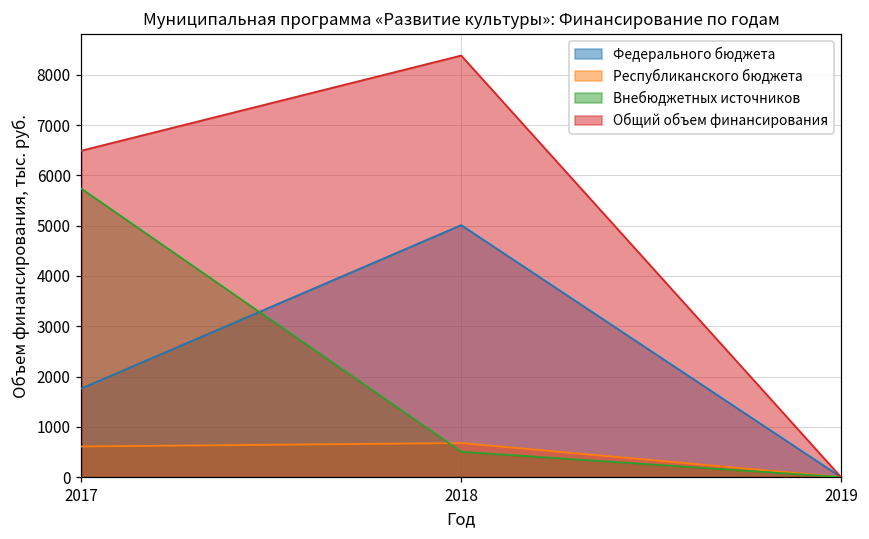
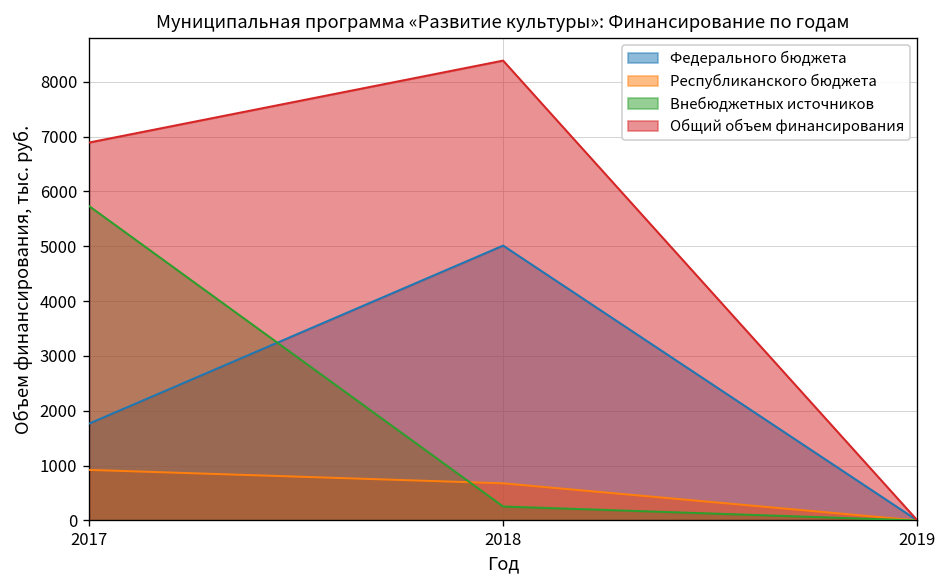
Республиканского бюджета, 2017: 600 -> 900
Общий объем финансирования, 2017: 6500 -> 6900
Внебюджетных источников, 2018: 500 -> 300
